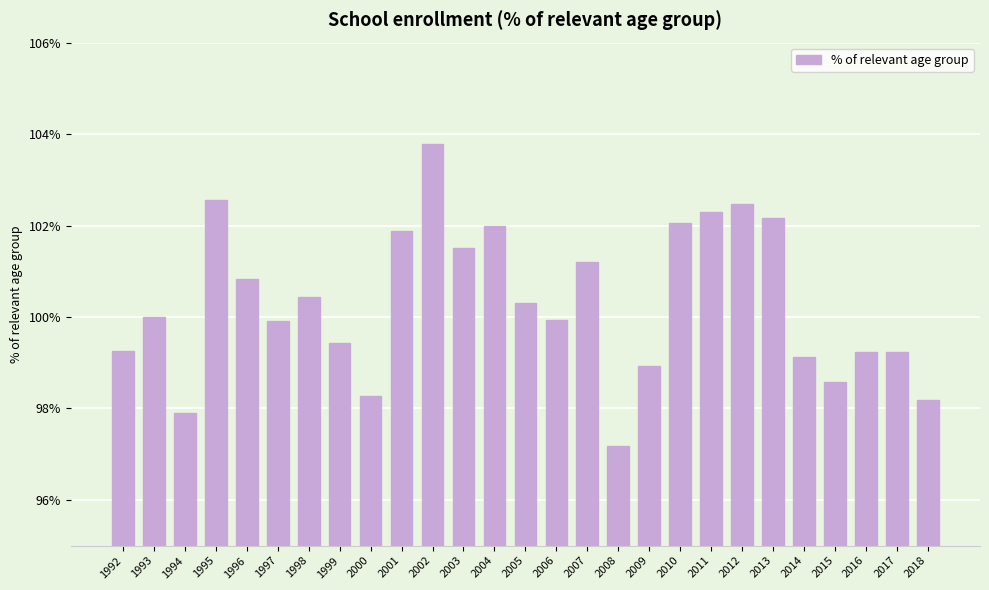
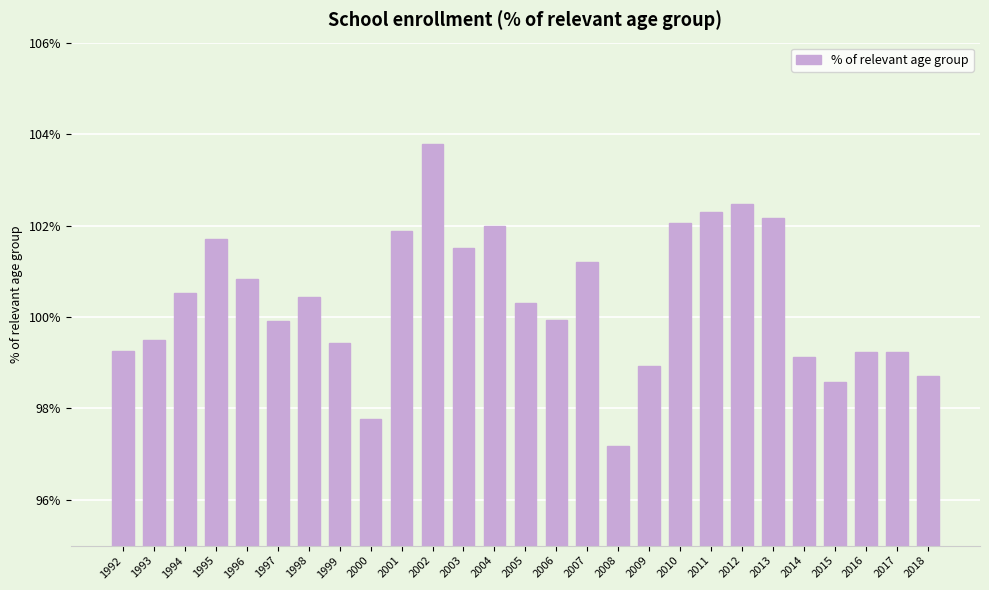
1993: 100.0% -> 99.5%
1994: 97.9% -> 100.5%
1995: 102.6% -> 101.7%
2000: 98.3% -> 97.8%
2018: 98.2% -> 98.7%
